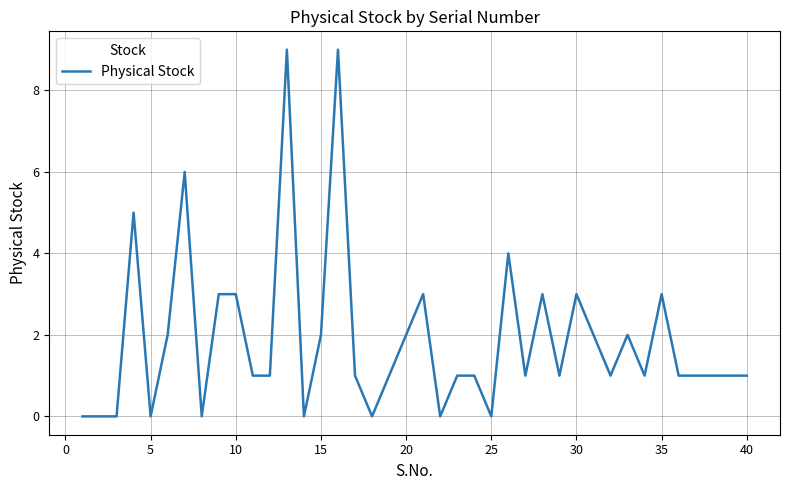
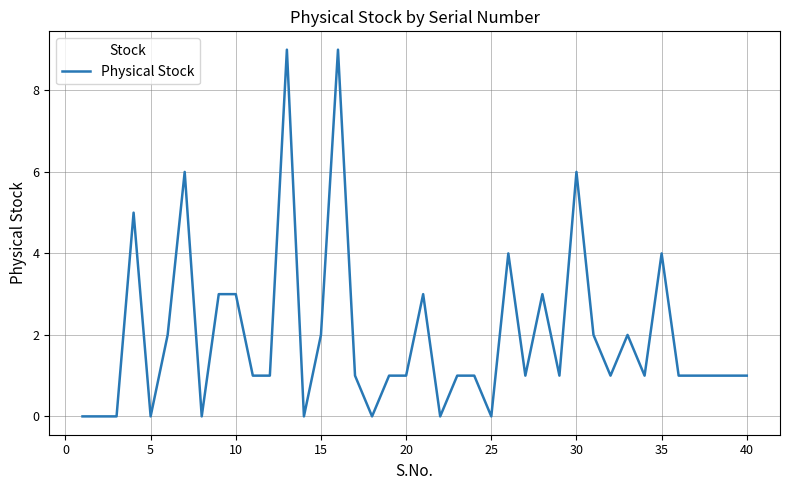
20: 2 -> 1
30: 3 -> 6
35: 3 -> 4
